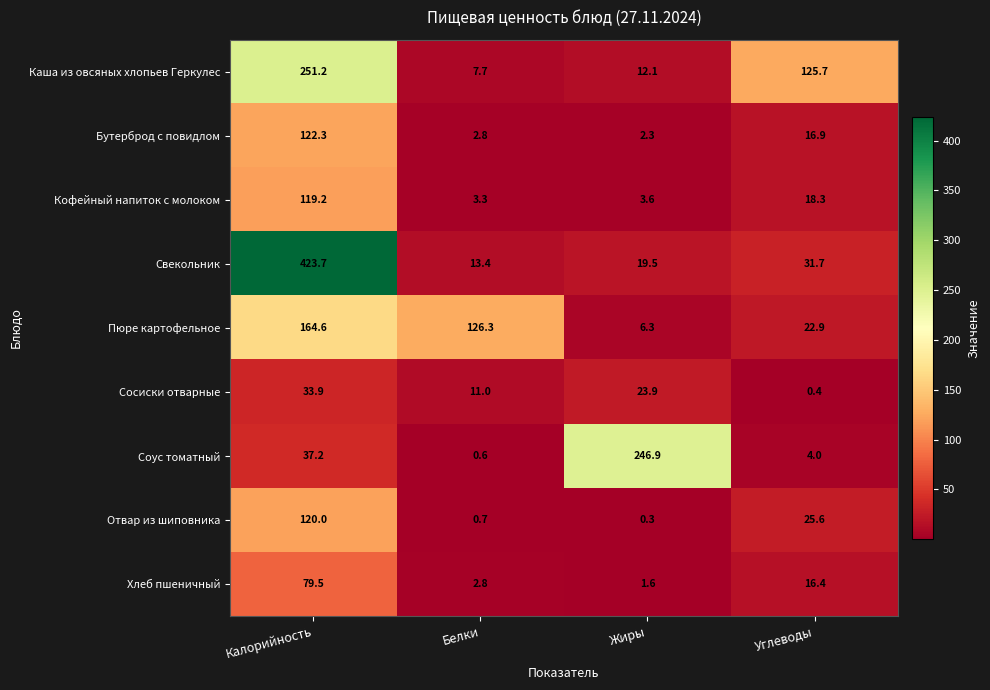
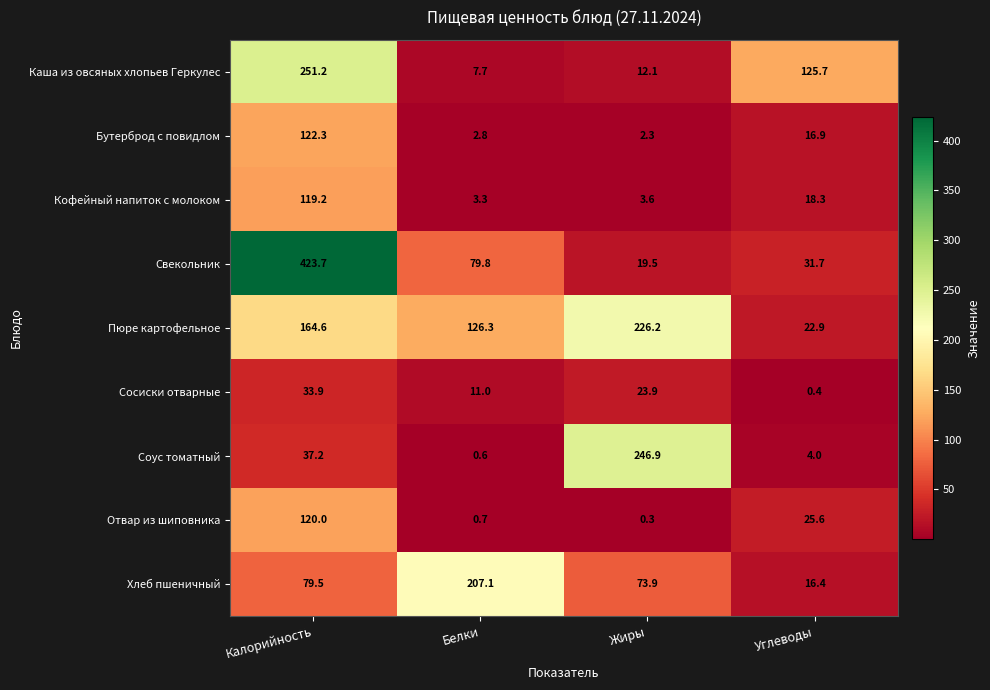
Свекольник, Белки: 13.4 -> 79.8
Пюре картофельное, Жиры: 6.3 -> 226.2
Хлеб пшеничный, Белки: 2.8 -> 207.1
Хлеб пшеничный, Жиры: 1.6 -> 73.9
